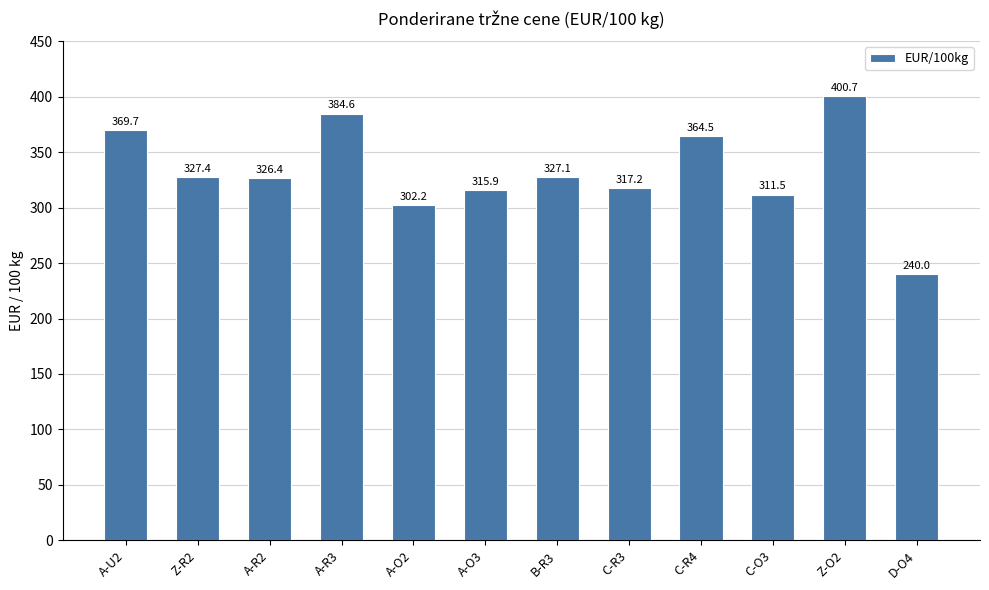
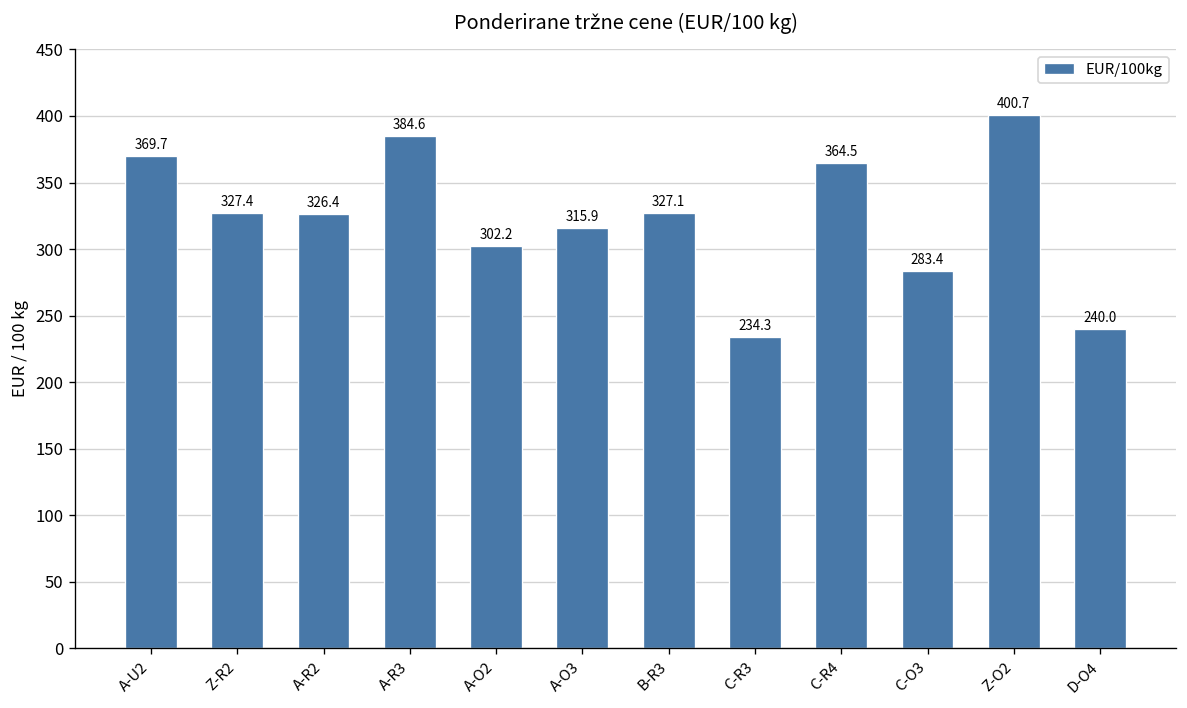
C-R3: 317.2 -> 234.3
C-O3: 311.5 -> 283.4
